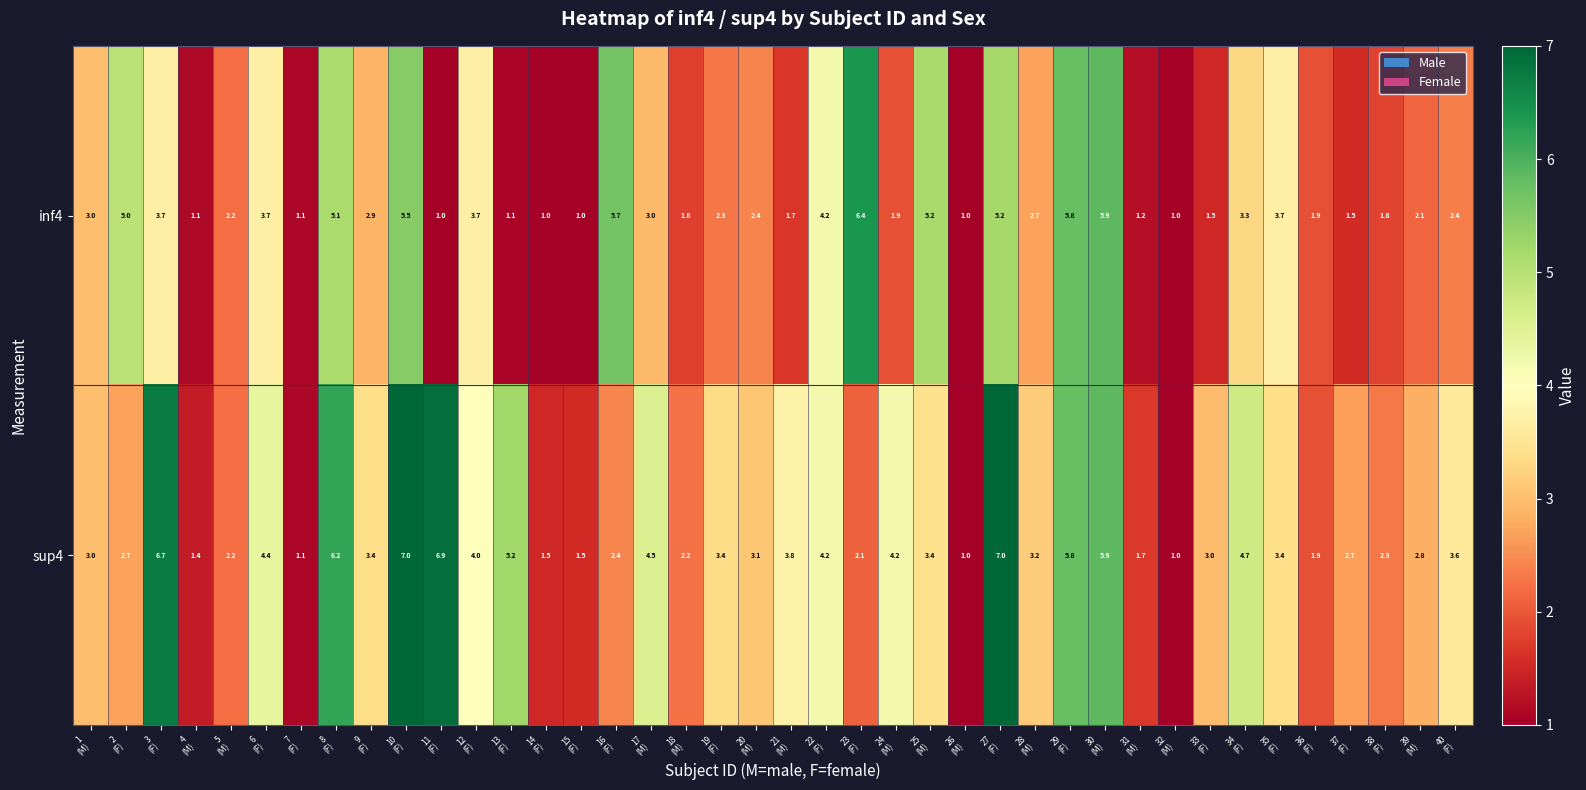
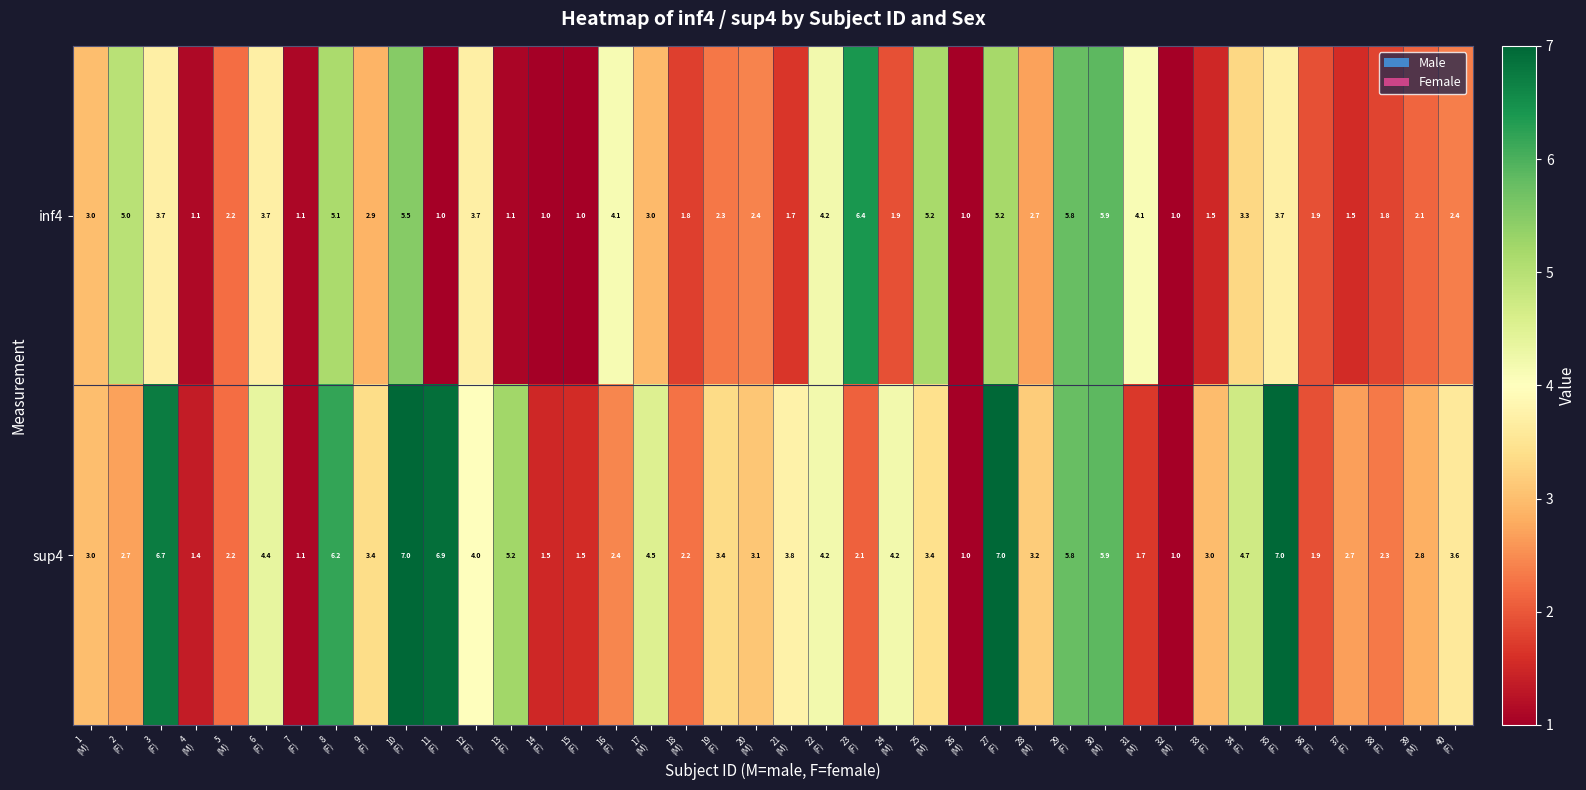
inf4, 16 (F): 5.7 -> 4.1
inf4, 31 (M): 1.2 -> 4.1
sup4, 35 (F): 3.4 -> 7.0
